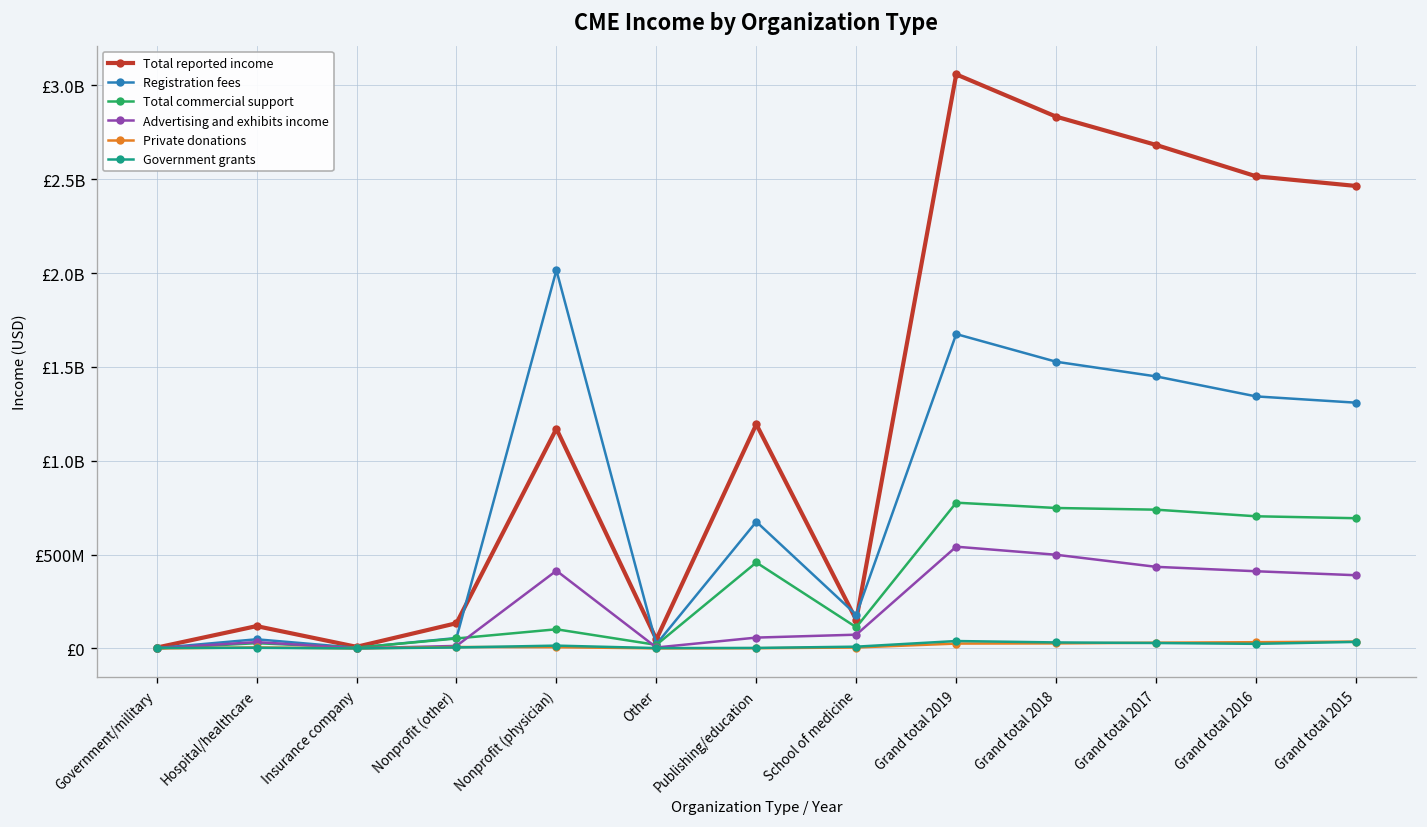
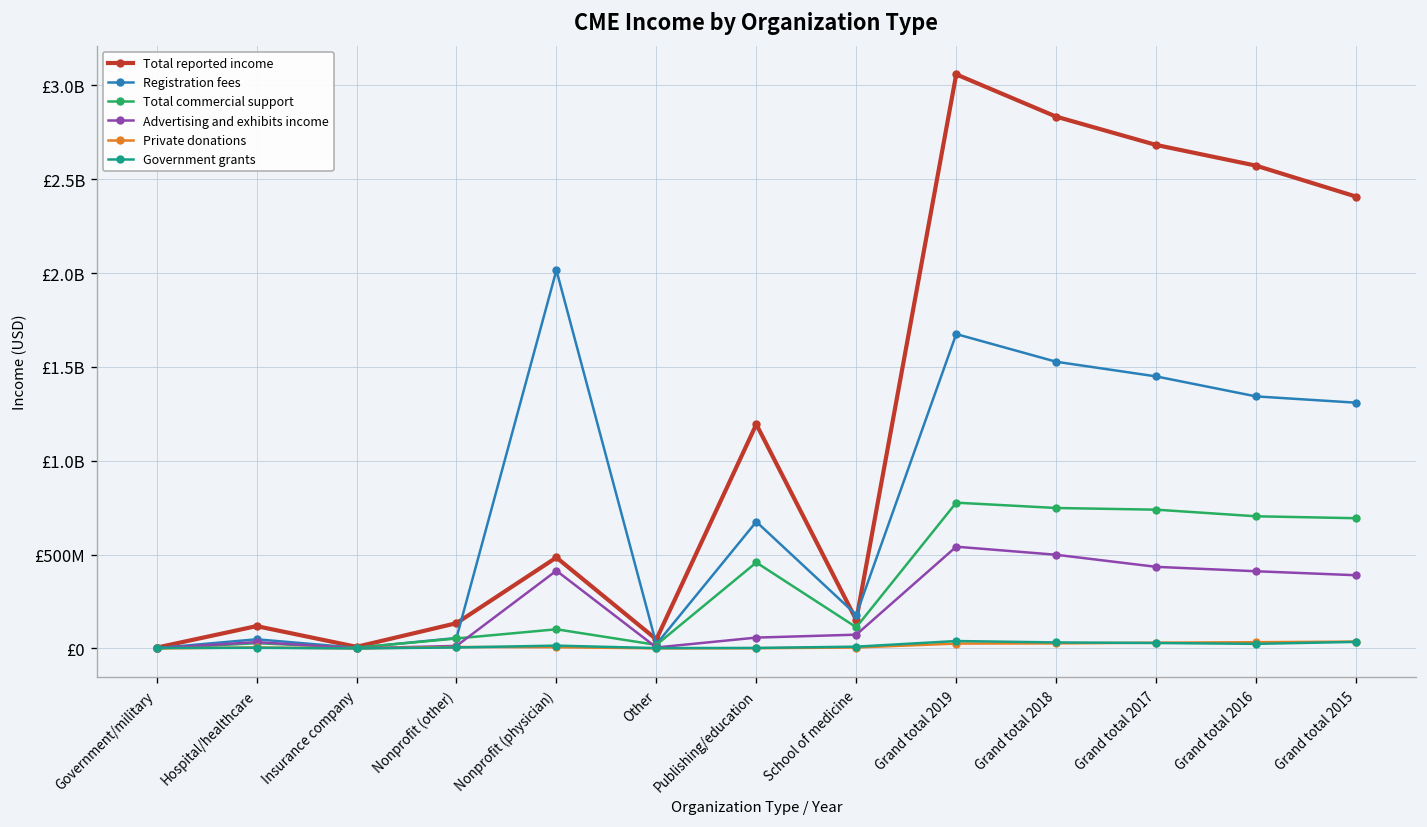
Total reported income, Nonprofit (physician): £1170000000 -> £480000000
Total reported income, Grand total 2016: £2520000000 -> £2570000000
Total reported income, Grand total 2015: £2460000000 -> £2410000000
